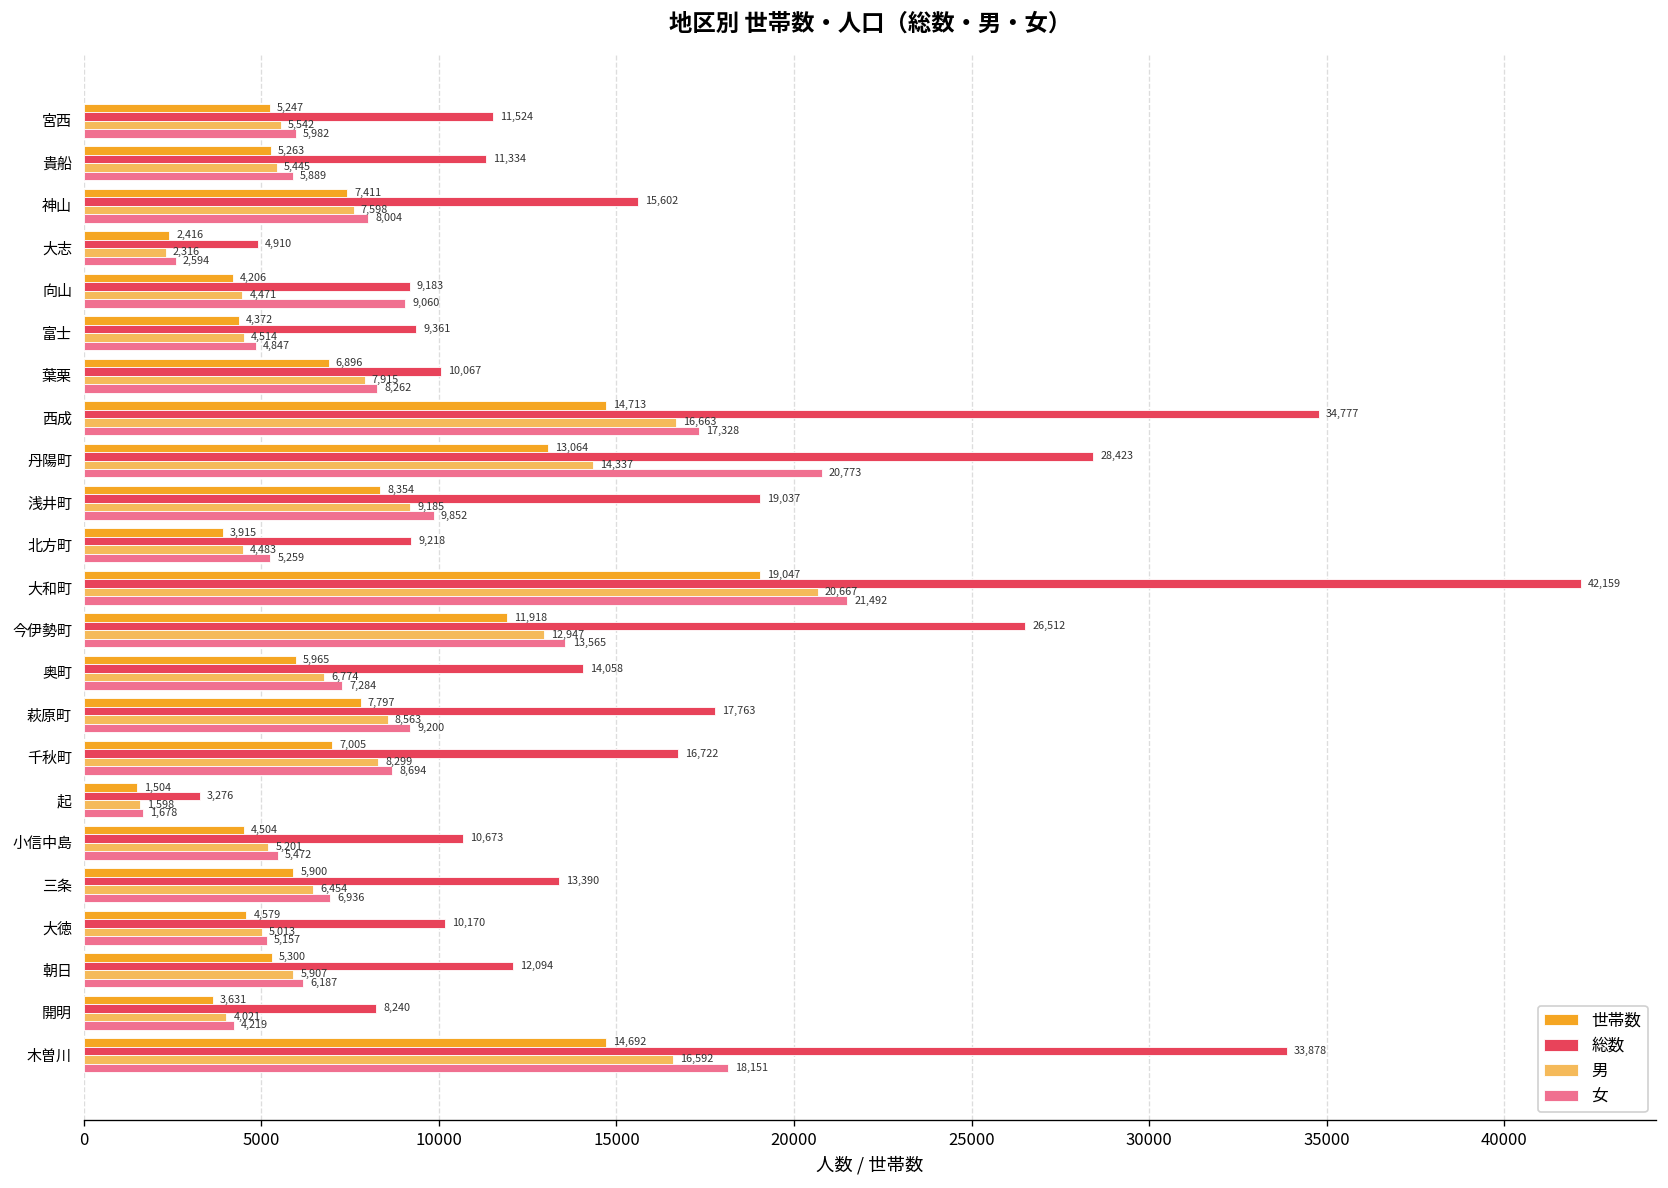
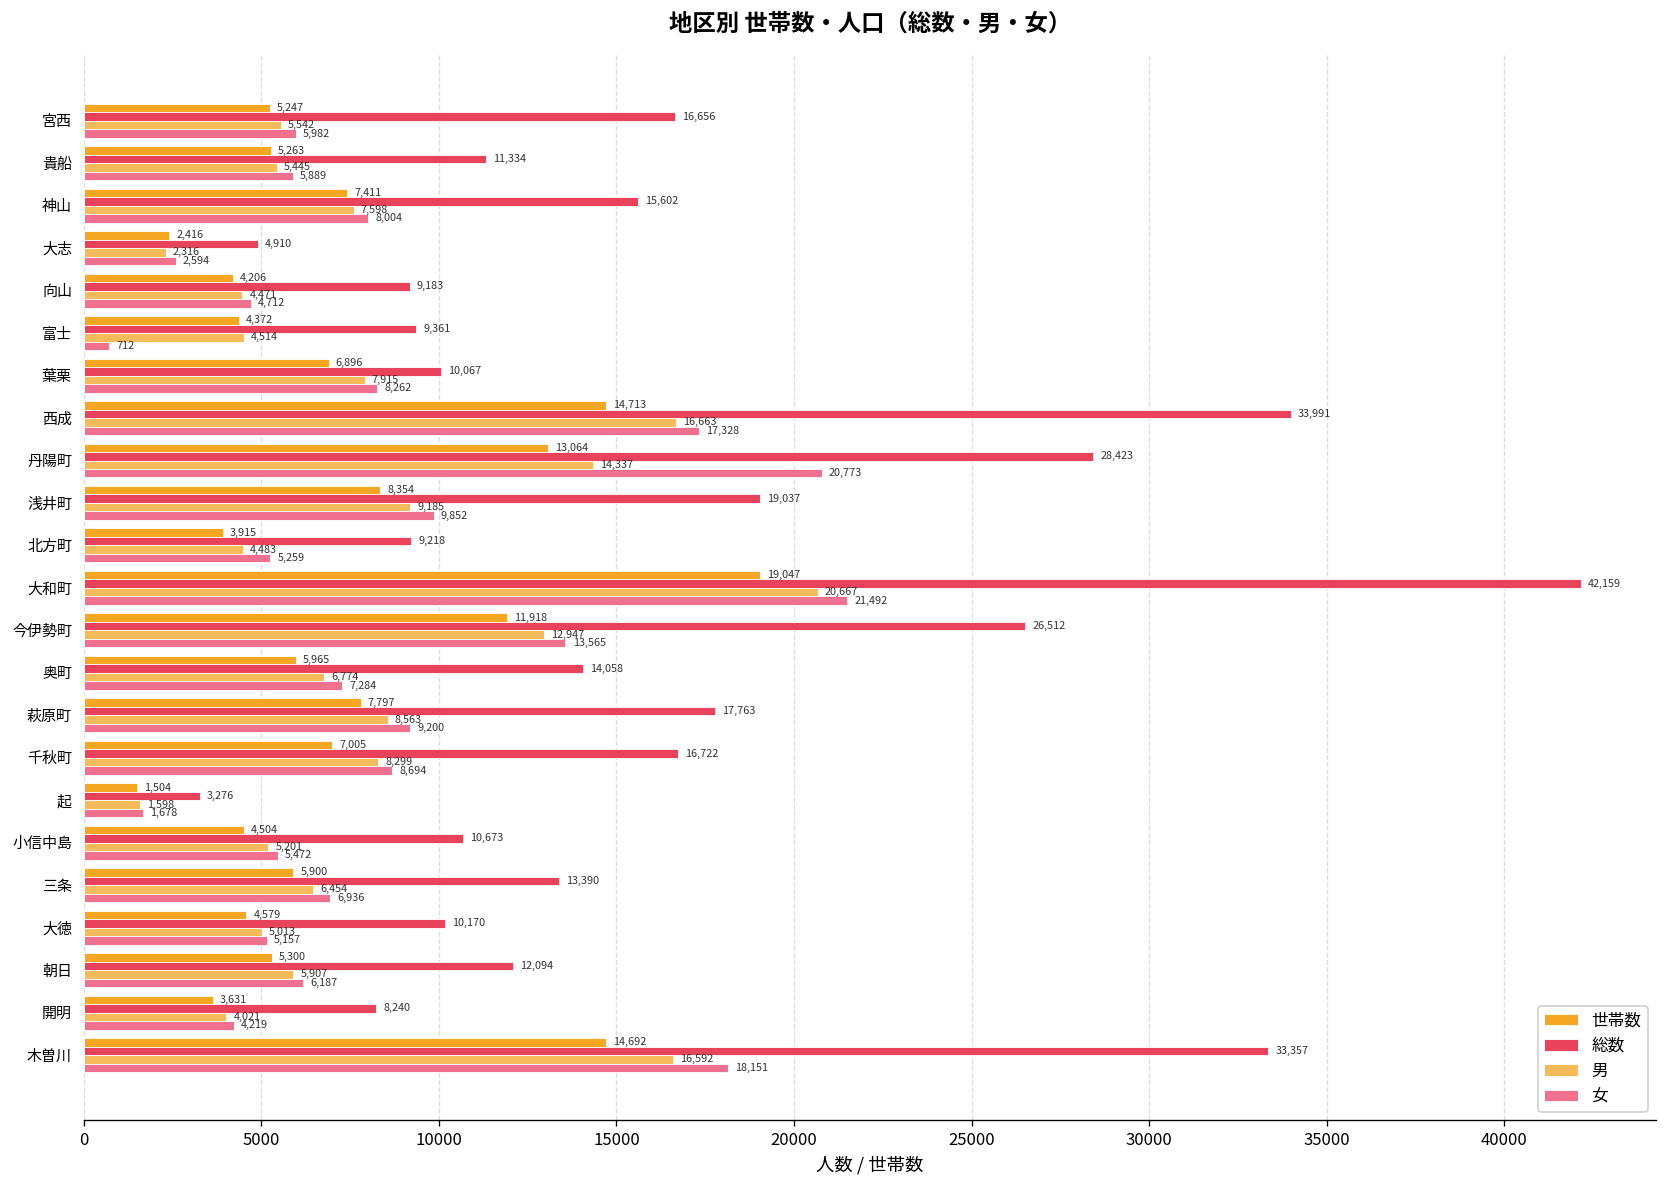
総数, 宮西: 11,524 -> 16,656
女, 向山: 9,060 -> 4,712
女, 富士: 4,847 -> 712
総数, 西成: 34,777 -> 33,991
総数, 木曽川: 33,878 -> 33,357
